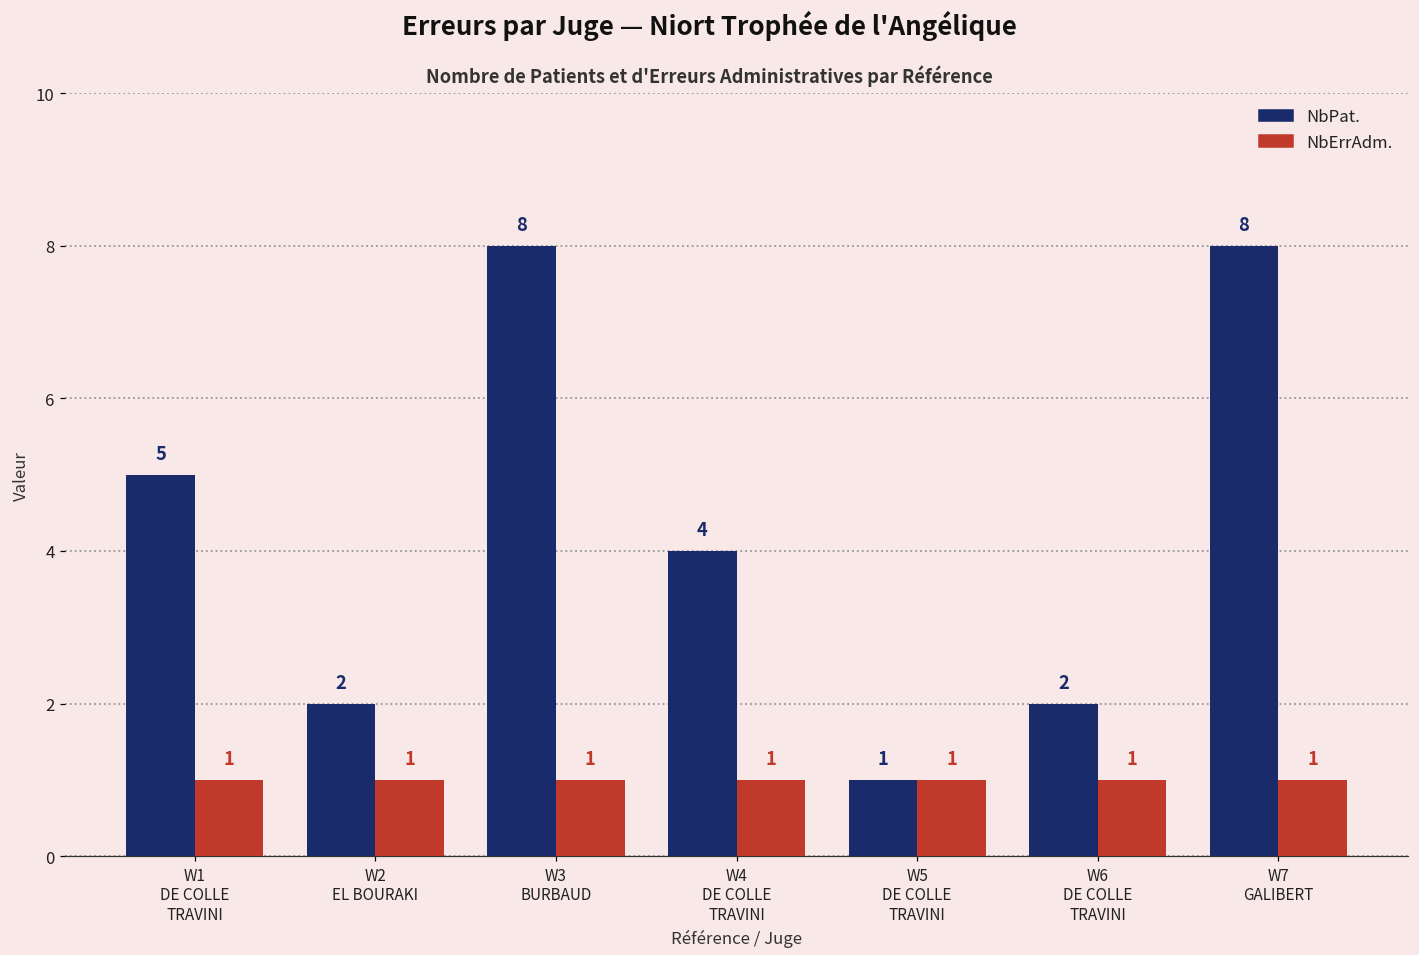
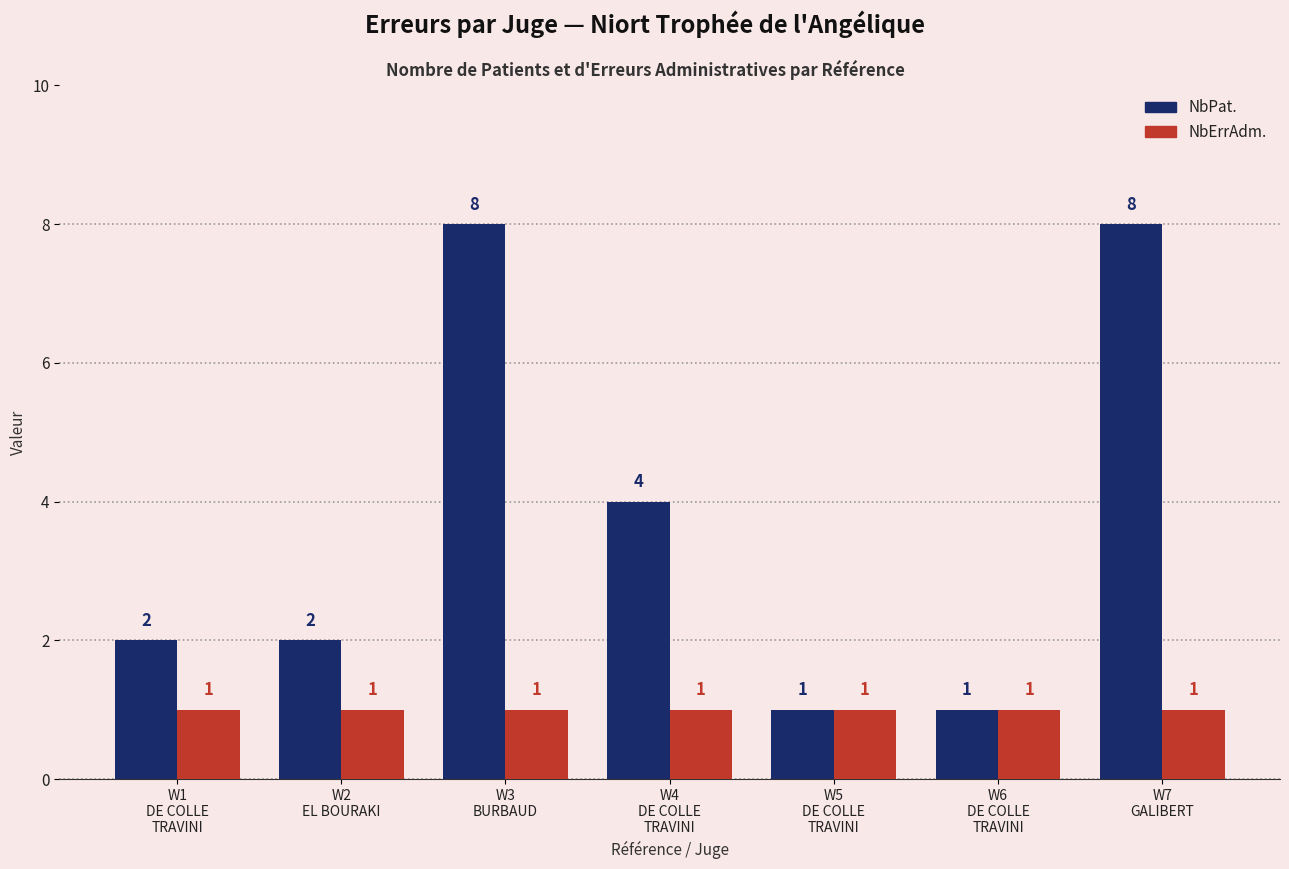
NbPat., W1 DE COLLE TRAVINI: 5 -> 2
NbPat., W6 DE COLLE TRAVINI: 2 -> 1
